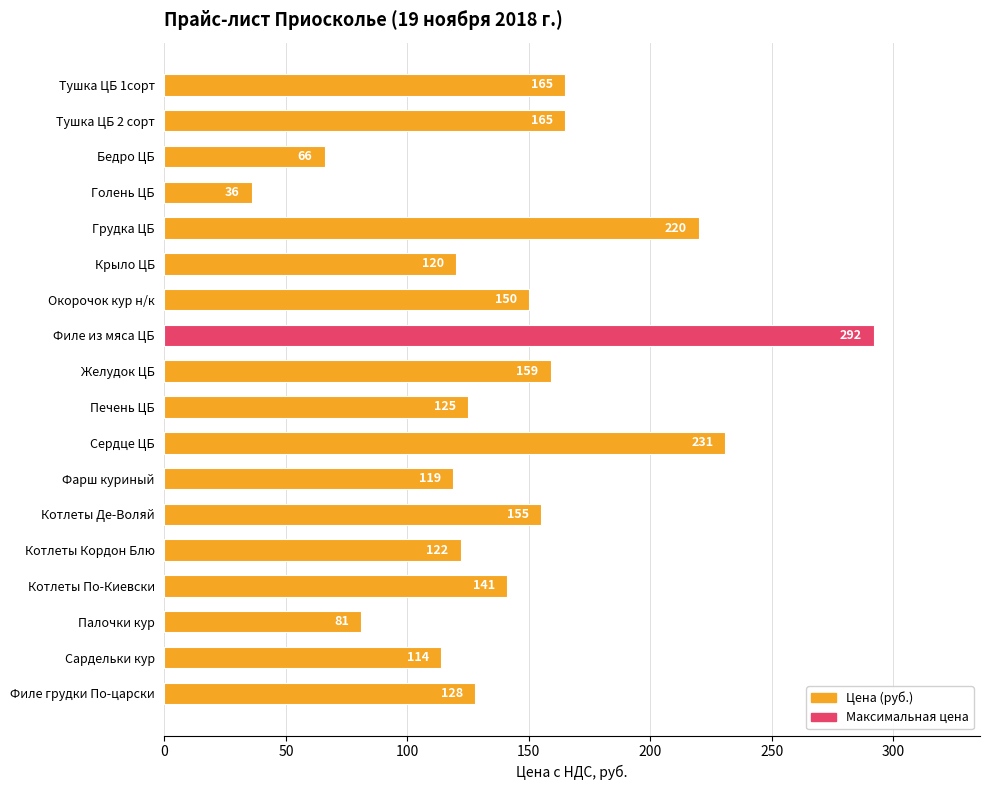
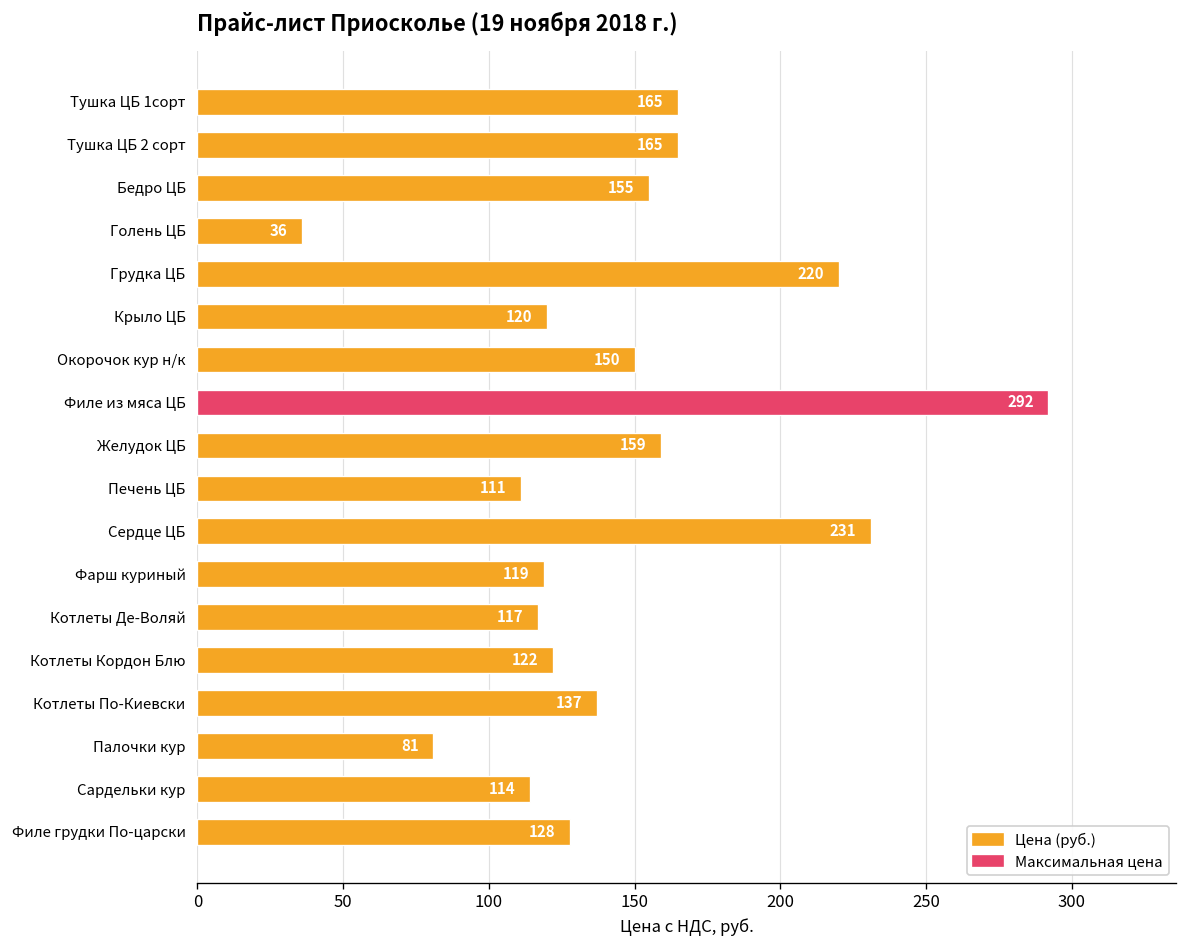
Бедро ЦБ: 66 -> 155
Печень ЦБ: 125 -> 111
Котлеты Де-Воляй: 155 -> 117
Котлеты По-Киевски: 141 -> 137
